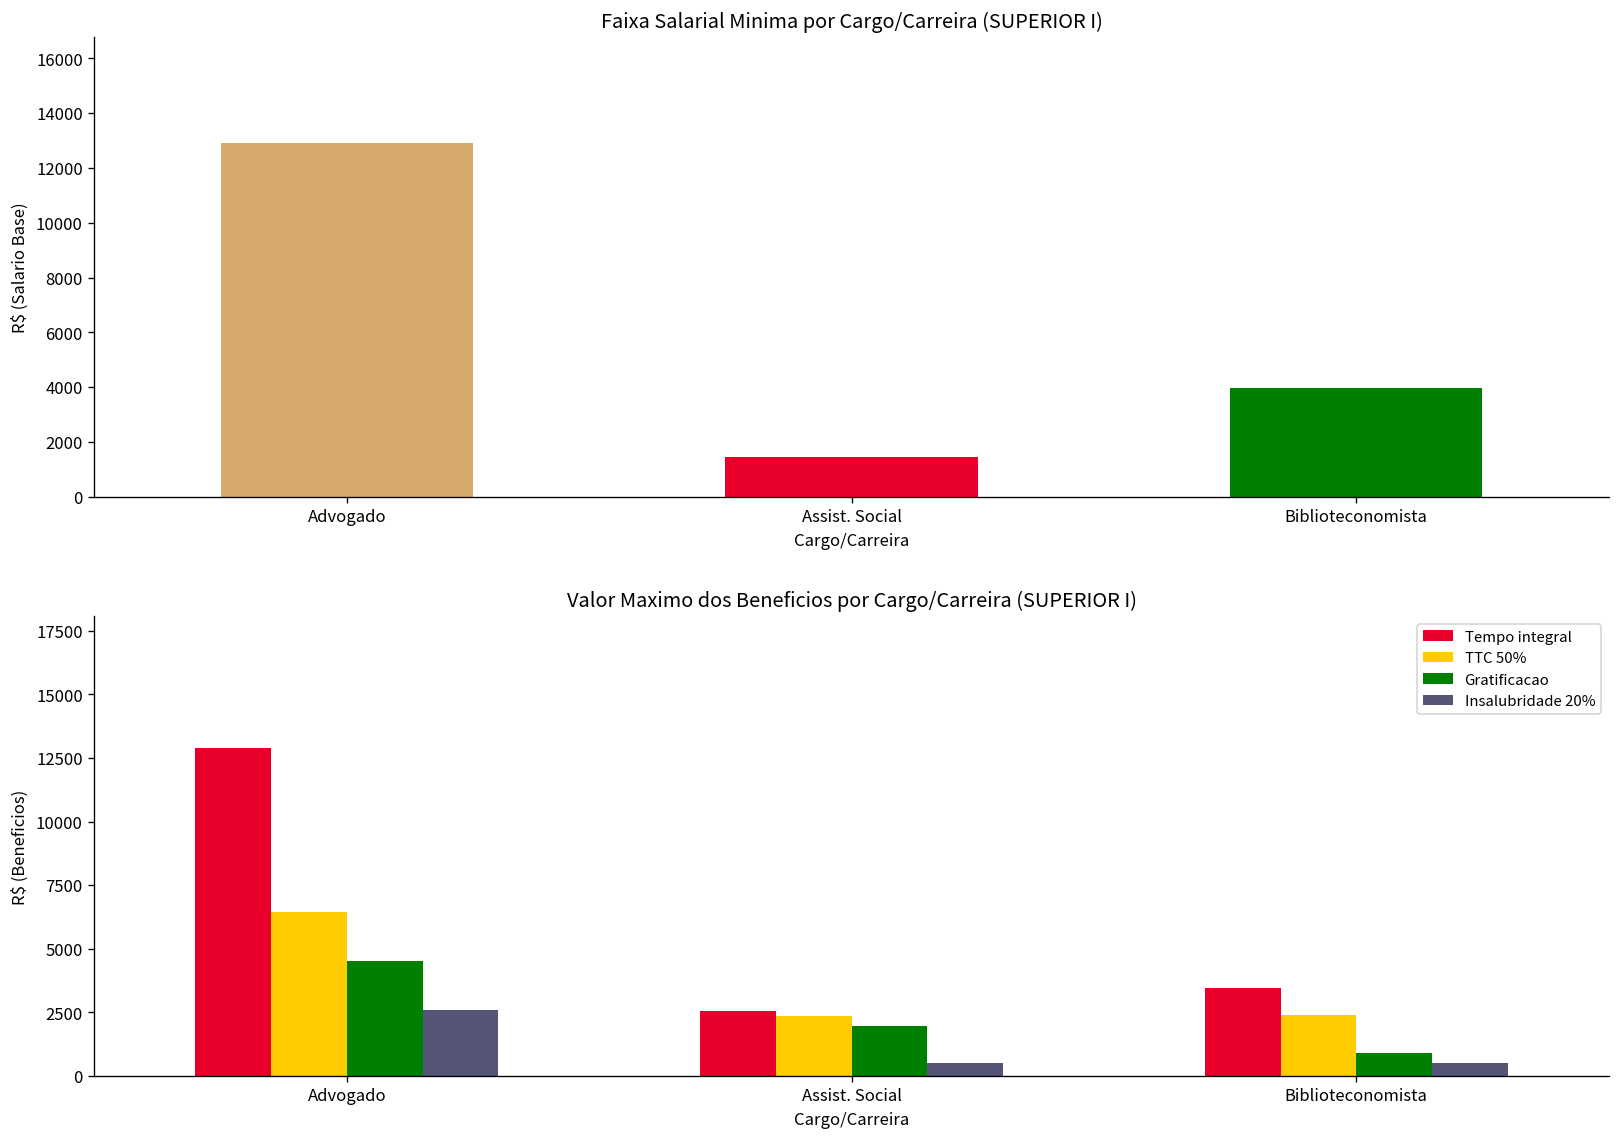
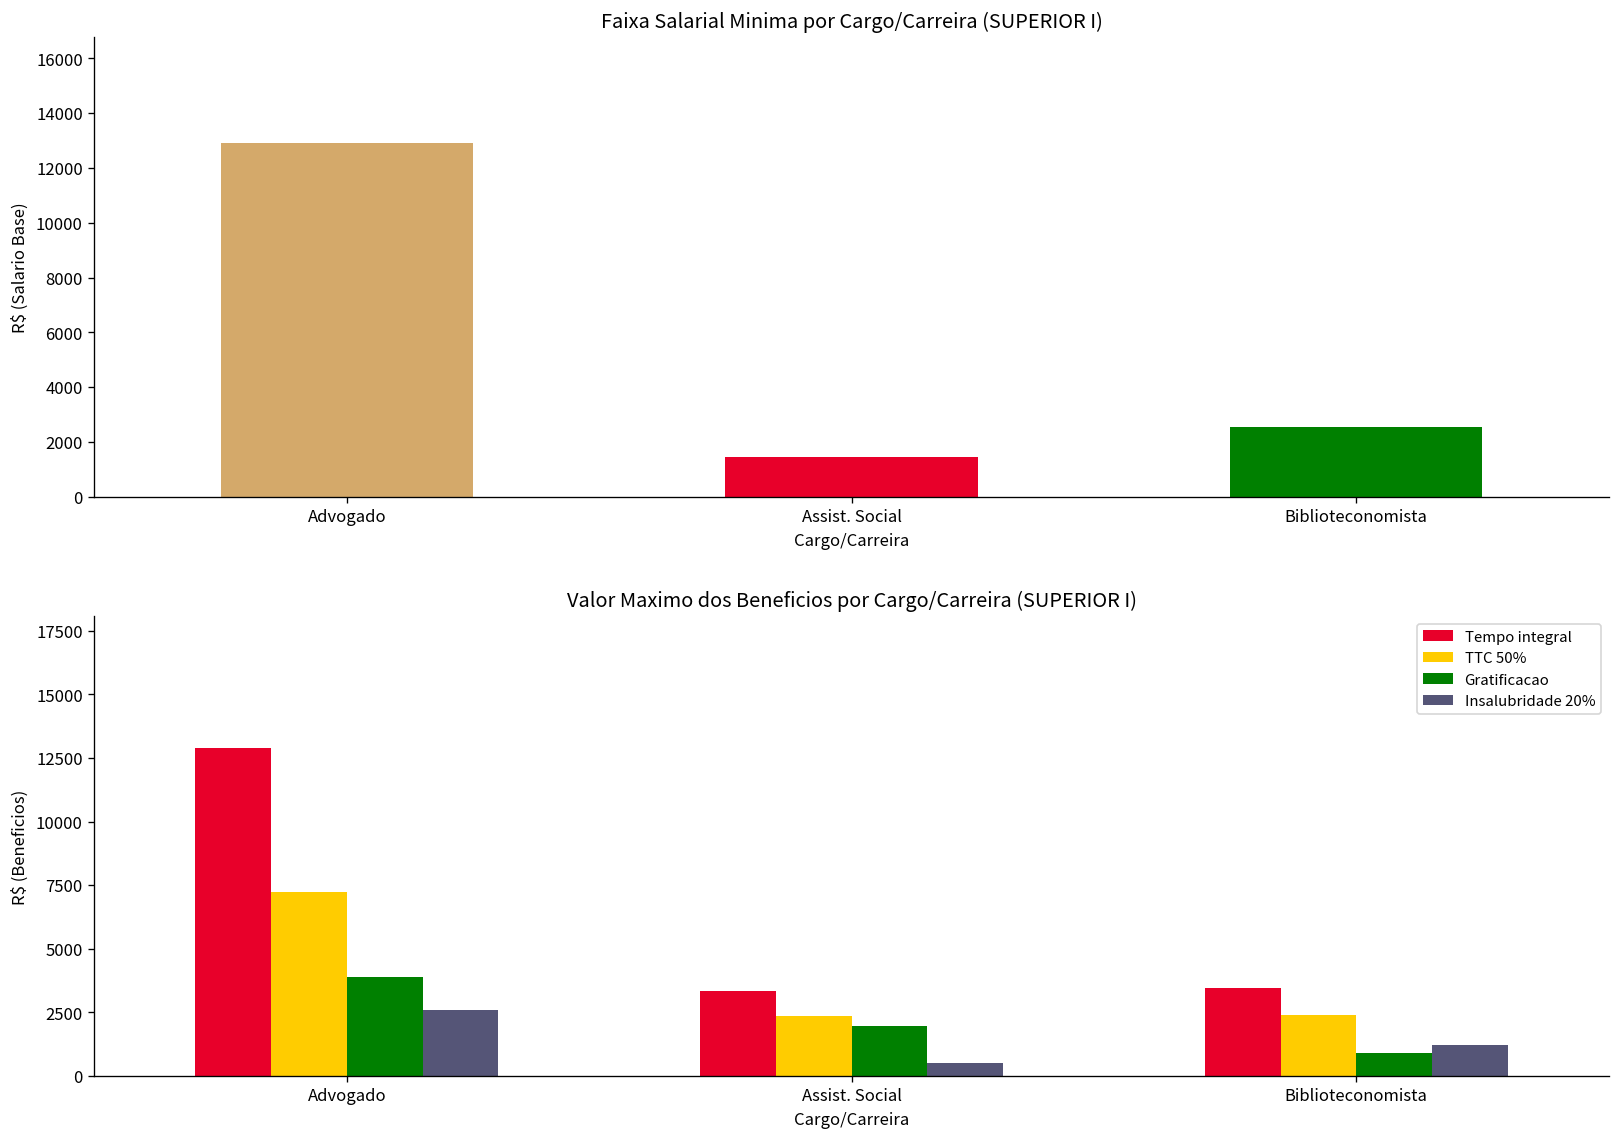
Faixa Salarial Minima por Cargo/Carreira (SUPERIOR I), Biblioteconomista: 4000 -> 2500
Valor Maximo dos Beneficios por Cargo/Carreira (SUPERIOR I), TTC 50%, Advogado: 6500 -> 7200
Valor Maximo dos Beneficios por Cargo/Carreira (SUPERIOR I), Gratificacao, Advogado: 4500 -> 3900
Valor Maximo dos Beneficios por Cargo/Carreira (SUPERIOR I), Tempo integral, Assist. Social: 2500 -> 3300
Valor Maximo dos Beneficios por Cargo/Carreira (SUPERIOR I), Insalubridade 20%, Biblioteconomista: 500 -> 1200
